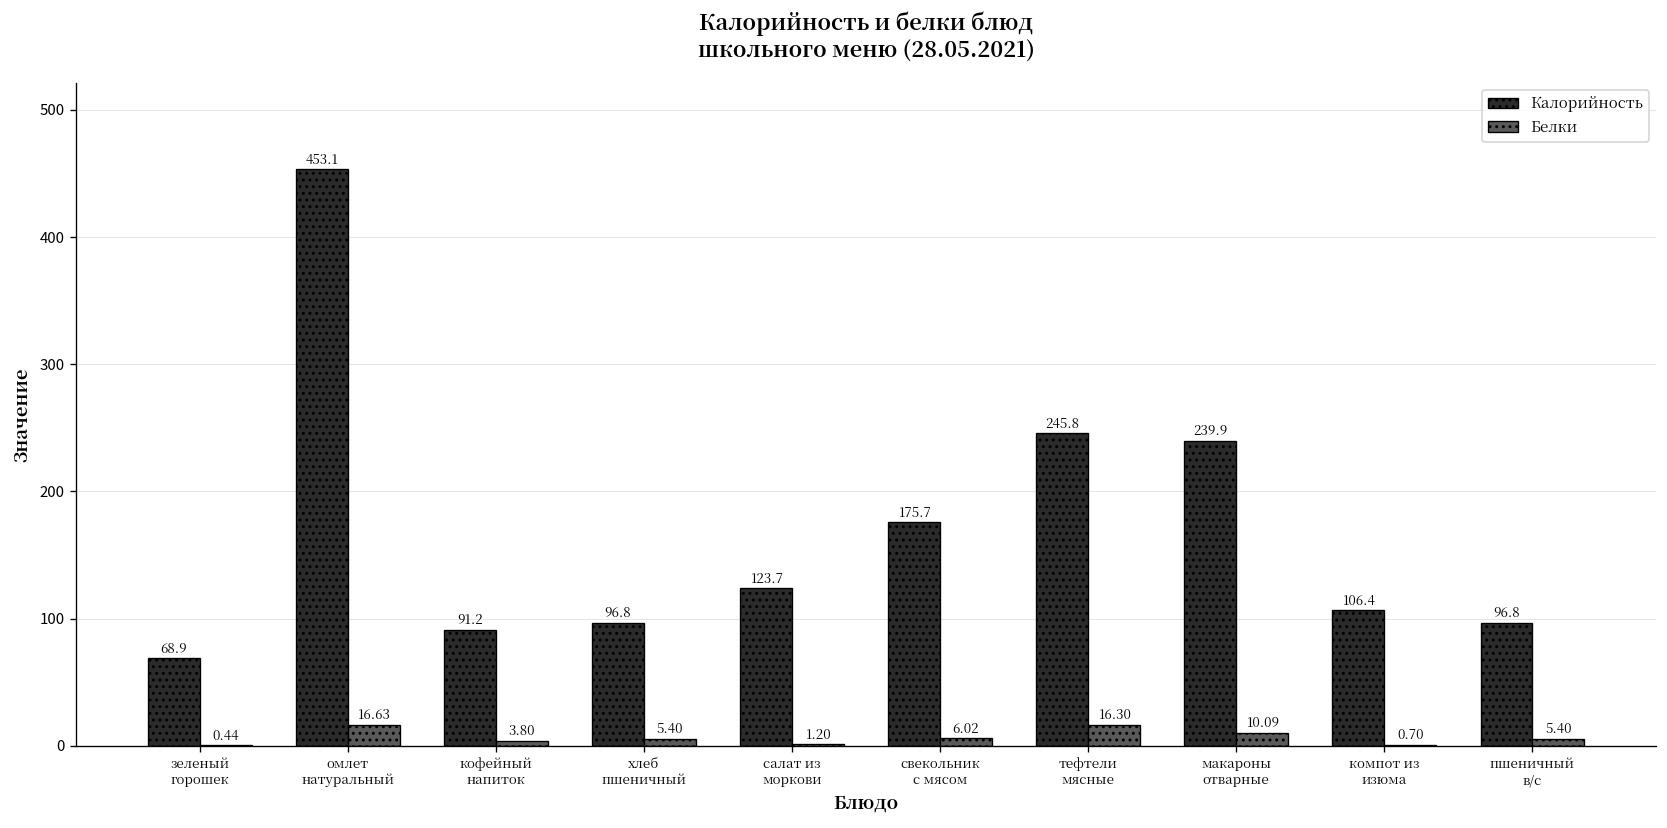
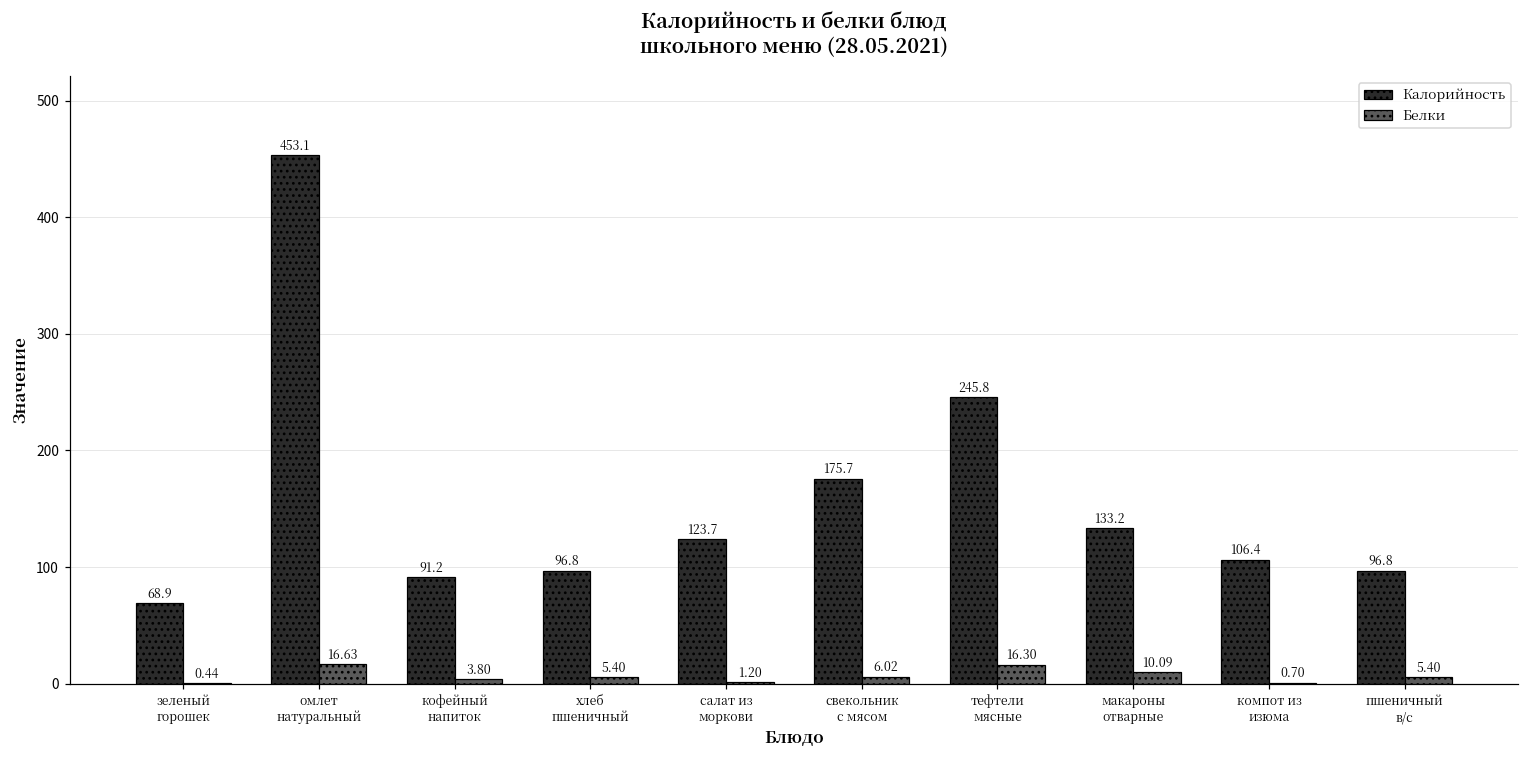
Калорийность, макароны отварные: 239.9 -> 133.2
